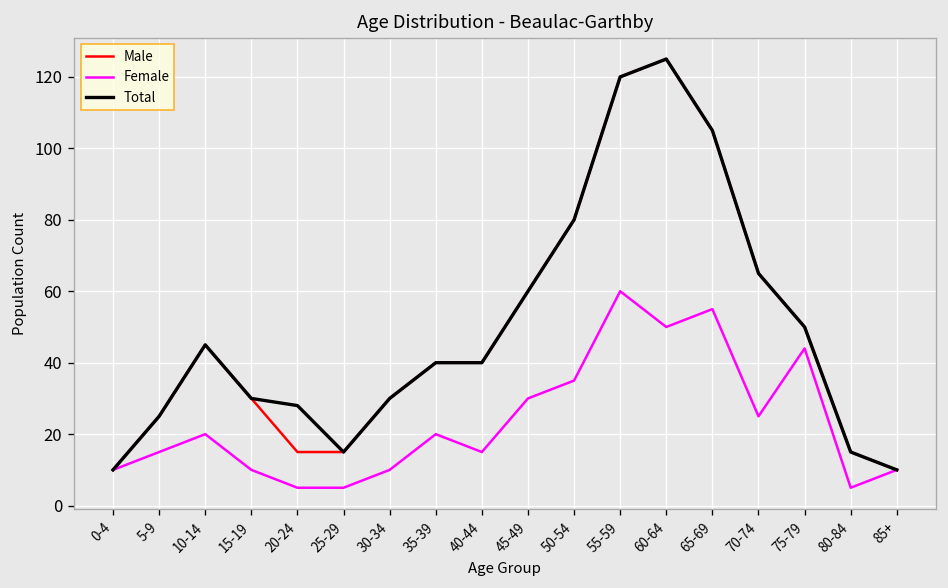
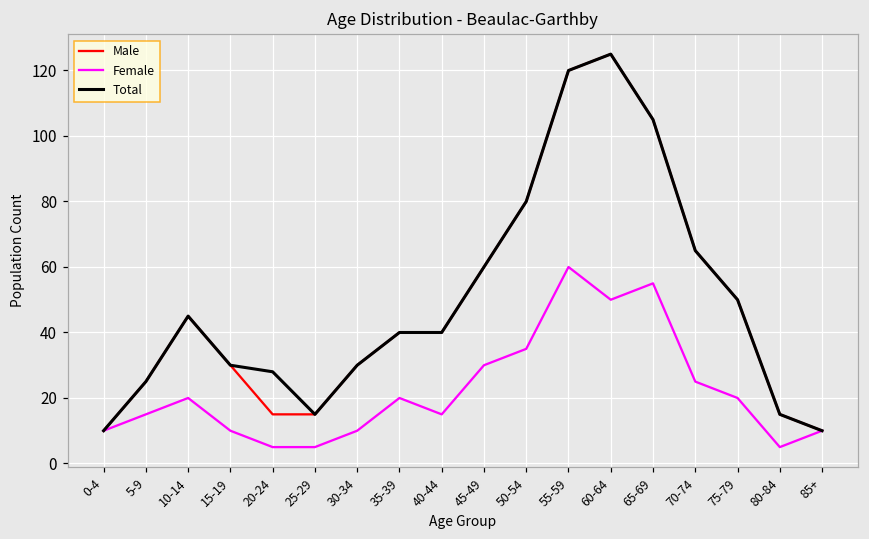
Female, 75-79: 44 -> 20
